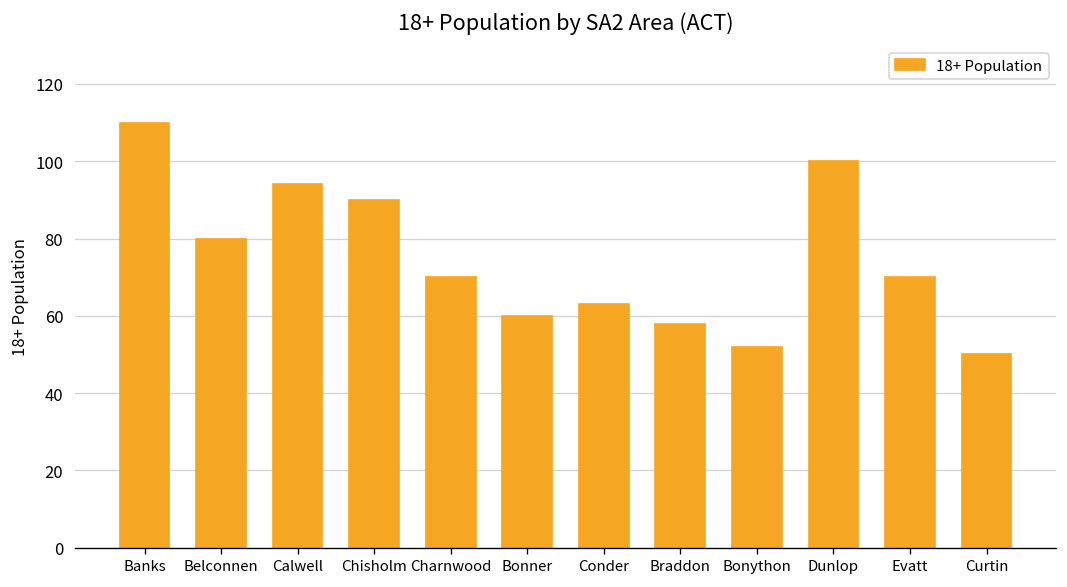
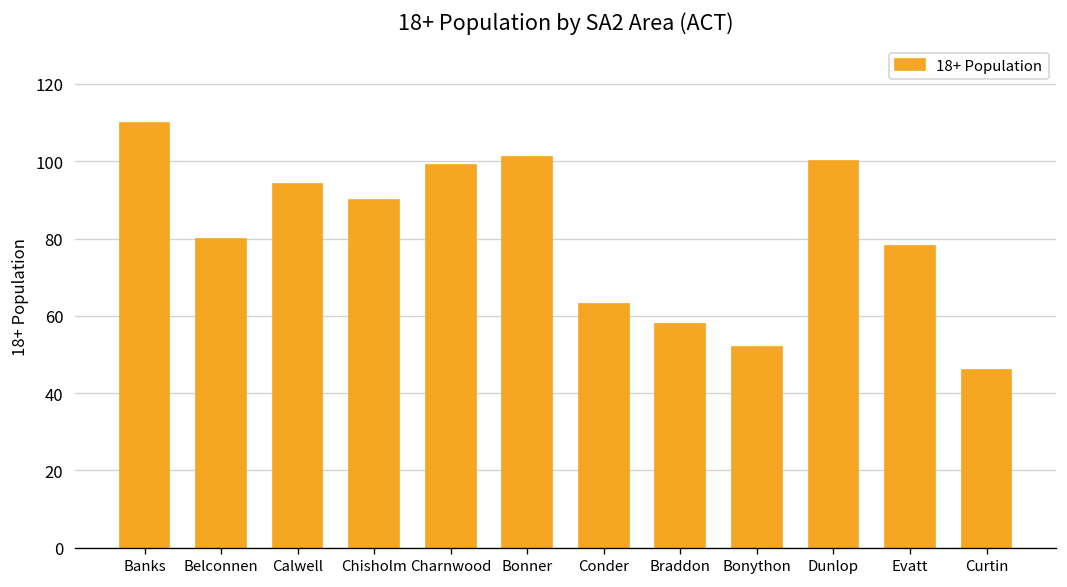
Charnwood: 70 -> 99
Bonner: 60 -> 101
Evatt: 70 -> 78
Curtin: 50 -> 46
